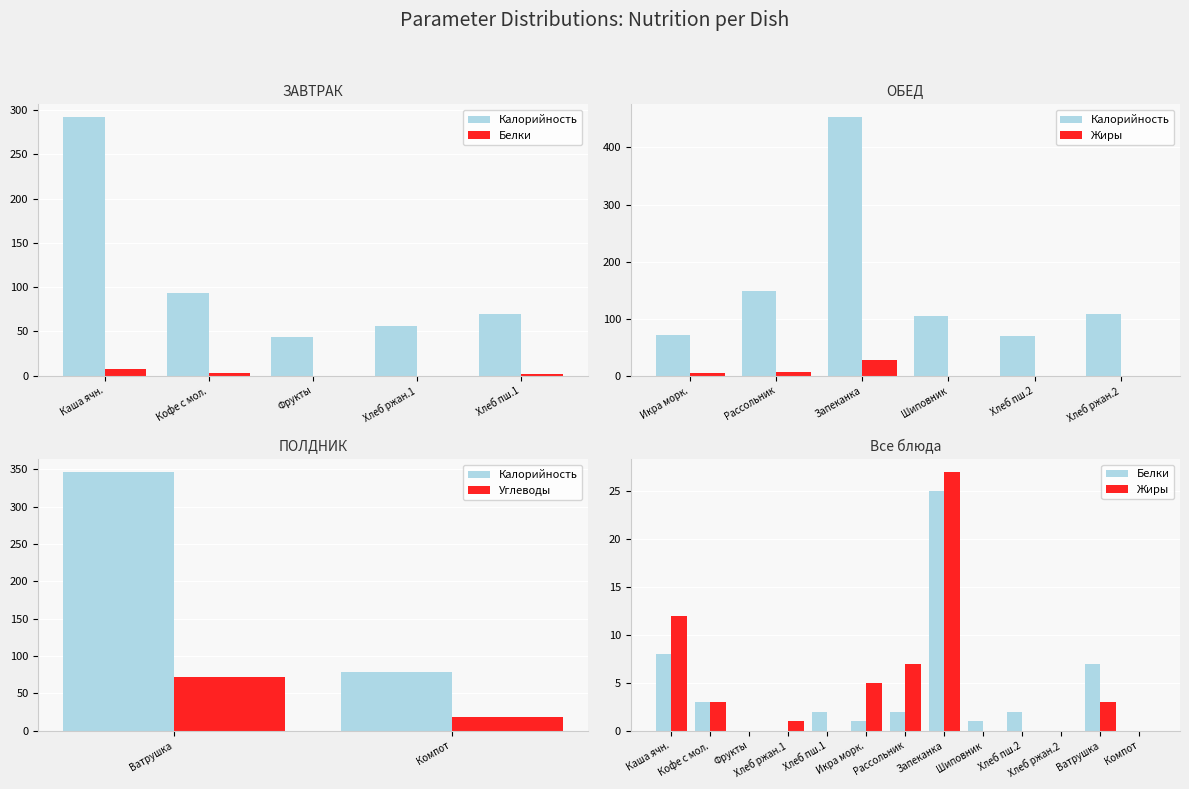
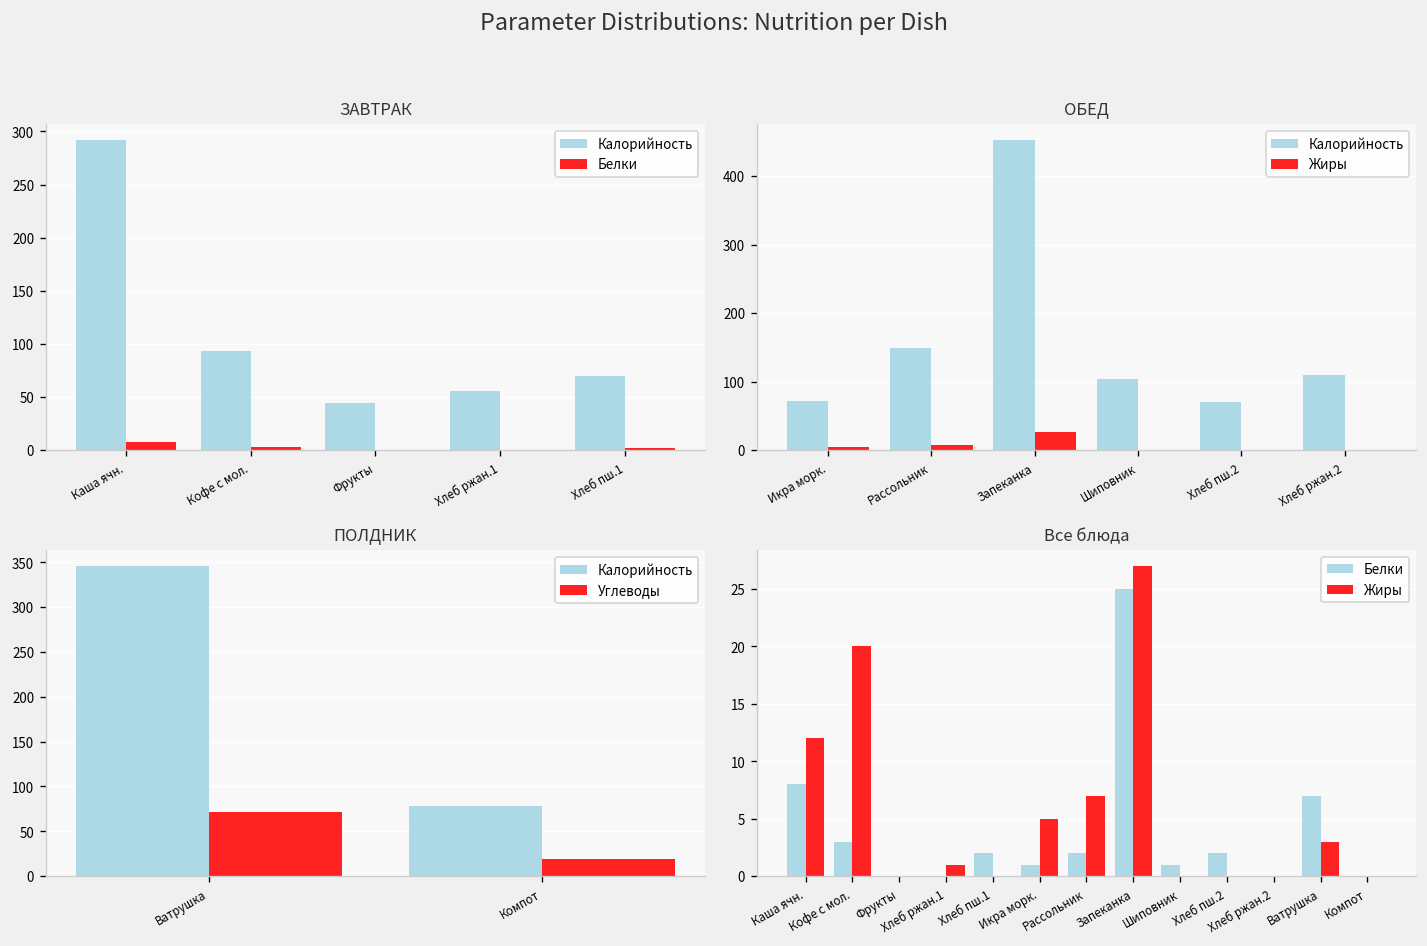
Все блюда, Жиры, Кофе с мол.: 3 -> 20
